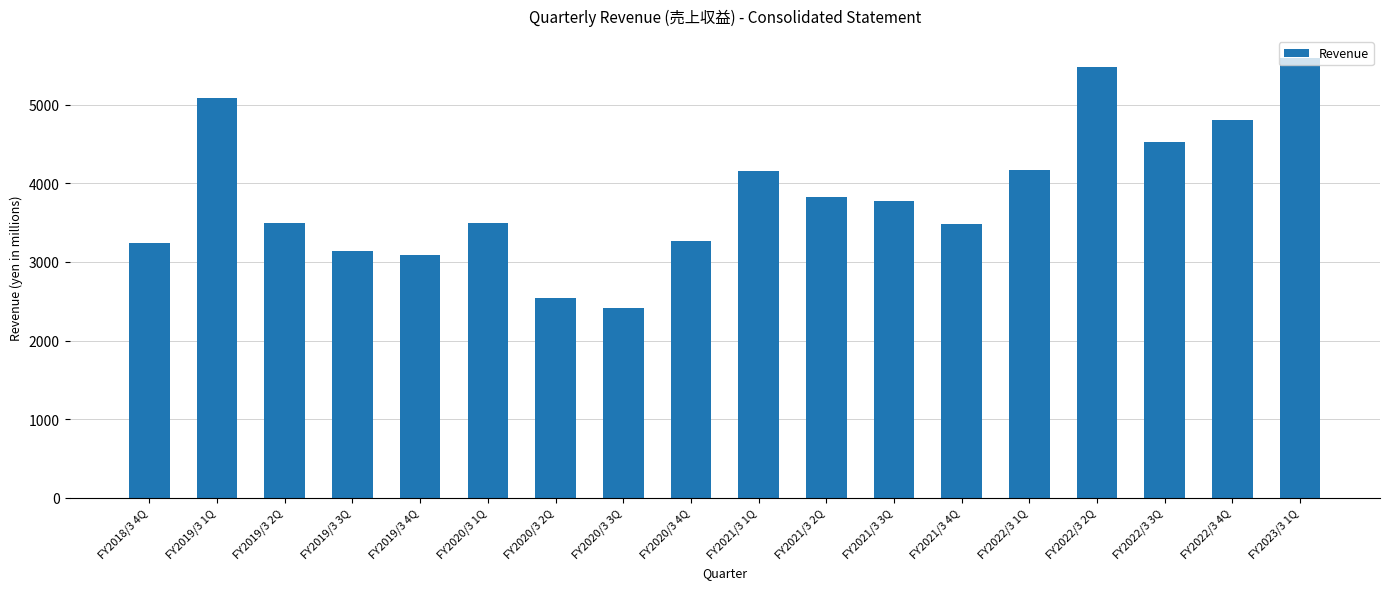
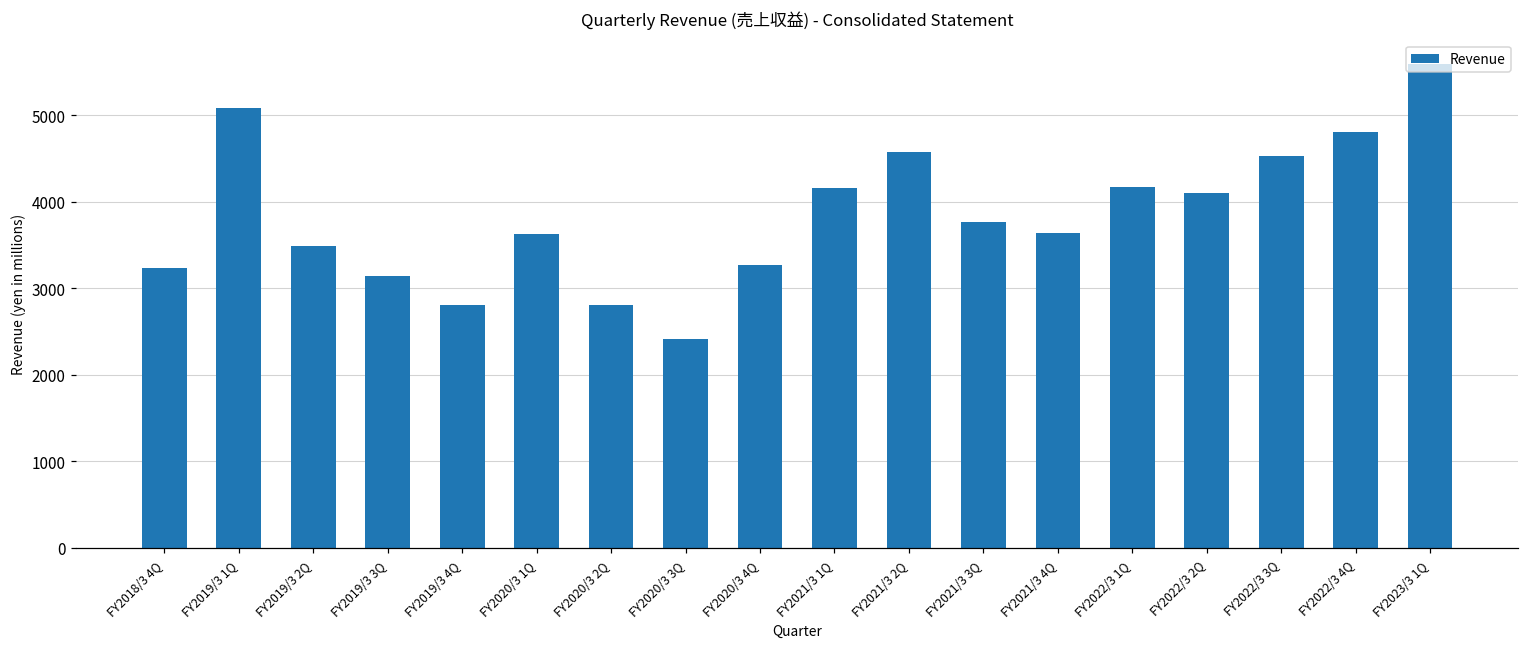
FY2019/3 4Q: 3100 -> 2800
FY2020/3 1Q: 3500 -> 3600
FY2020/3 2Q: 2500 -> 2800
FY2021/3 2Q: 3800 -> 4600
FY2021/3 4Q: 3500 -> 3600
FY2022/3 2Q: 5500 -> 4100
